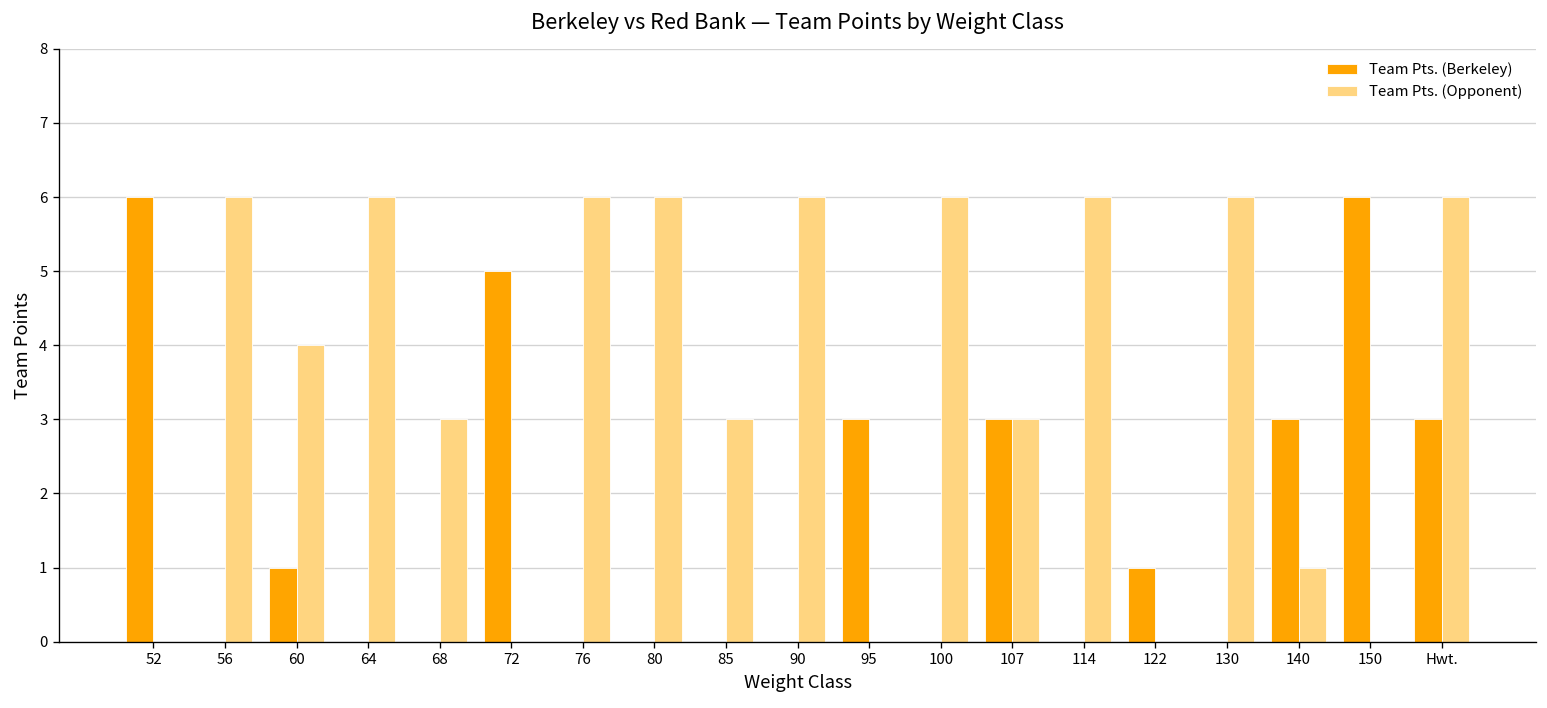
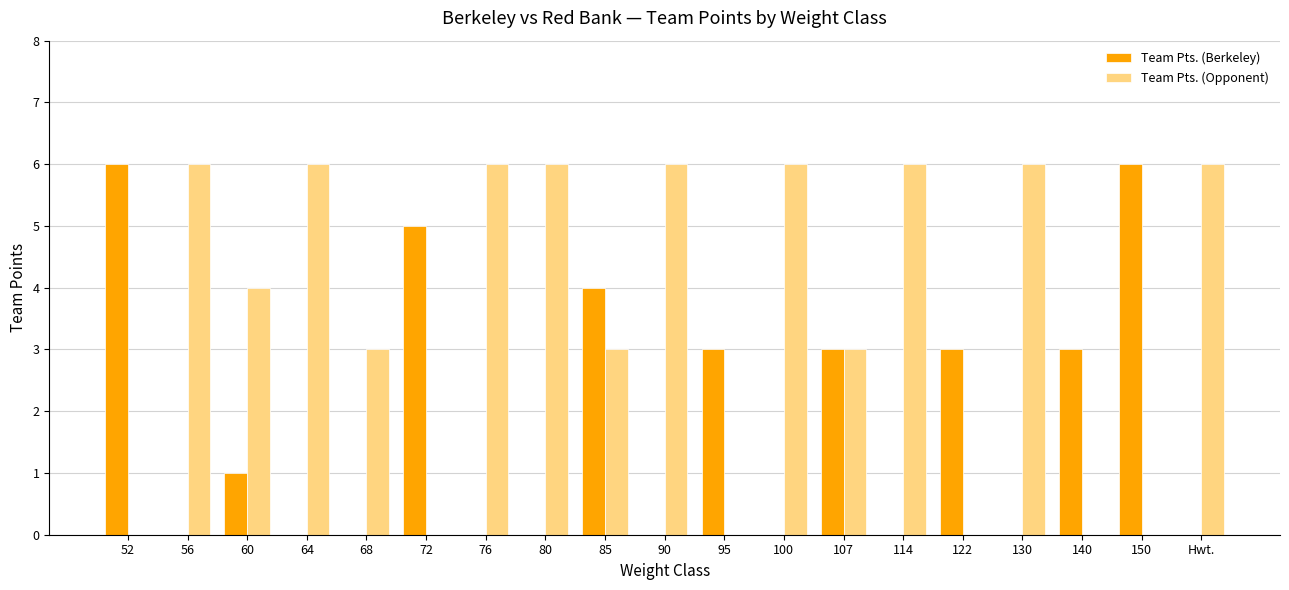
Team Pts. (Berkeley), 85: 0 -> 4
Team Pts. (Berkeley), 122: 1 -> 3
Team Pts. (Opponent), 140: 1 -> 0
Team Pts. (Berkeley), Hwt.: 3 -> 0
